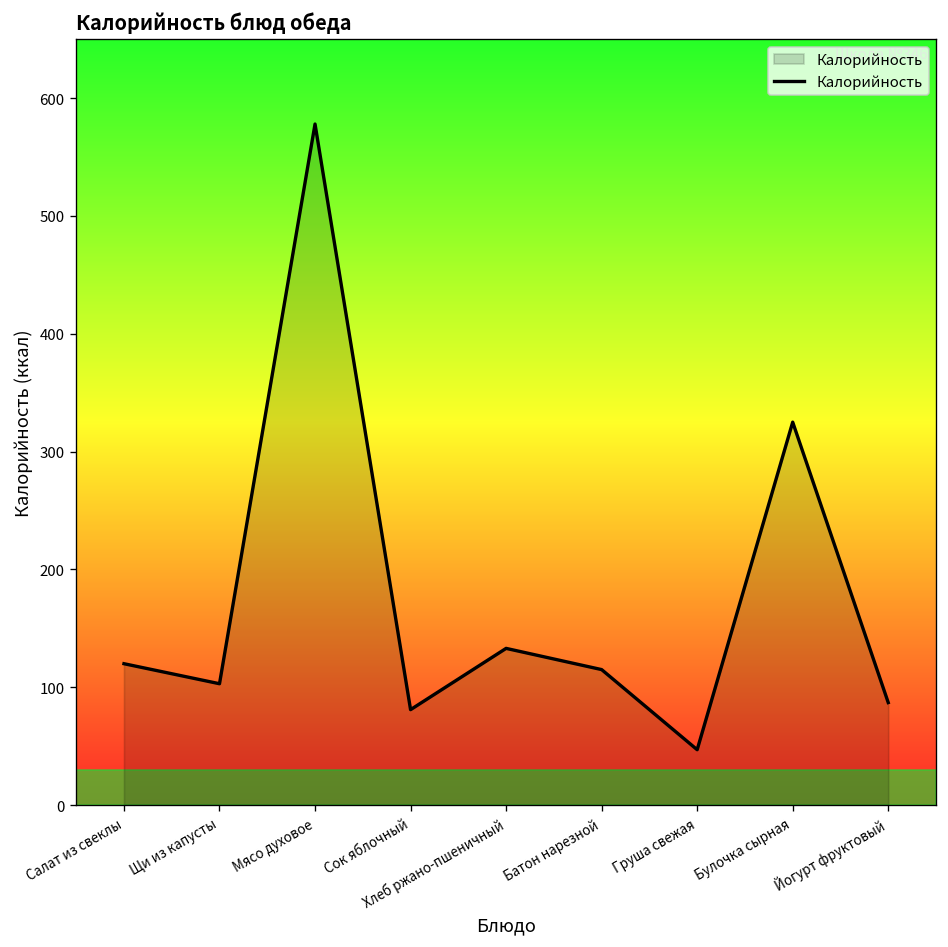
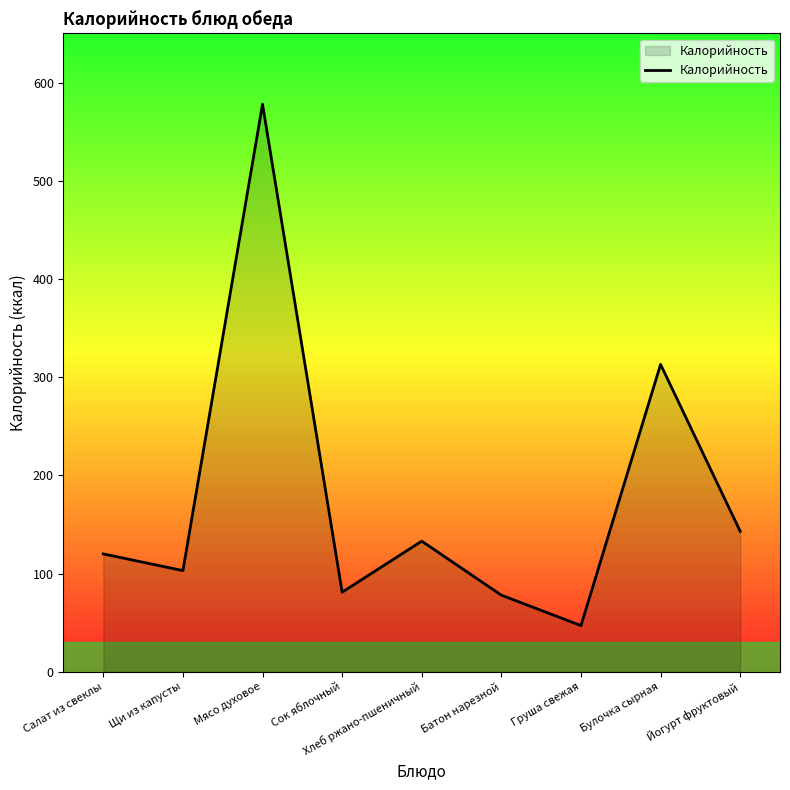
Батон нарезной: 120 -> 80
Булочка сырная: 330 -> 310
Йогурт фруктовый: 90 -> 140
